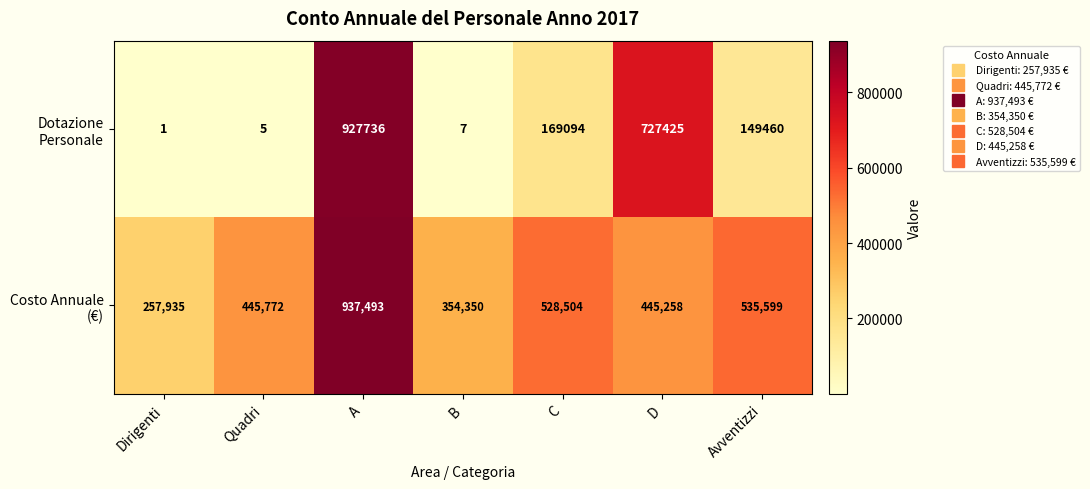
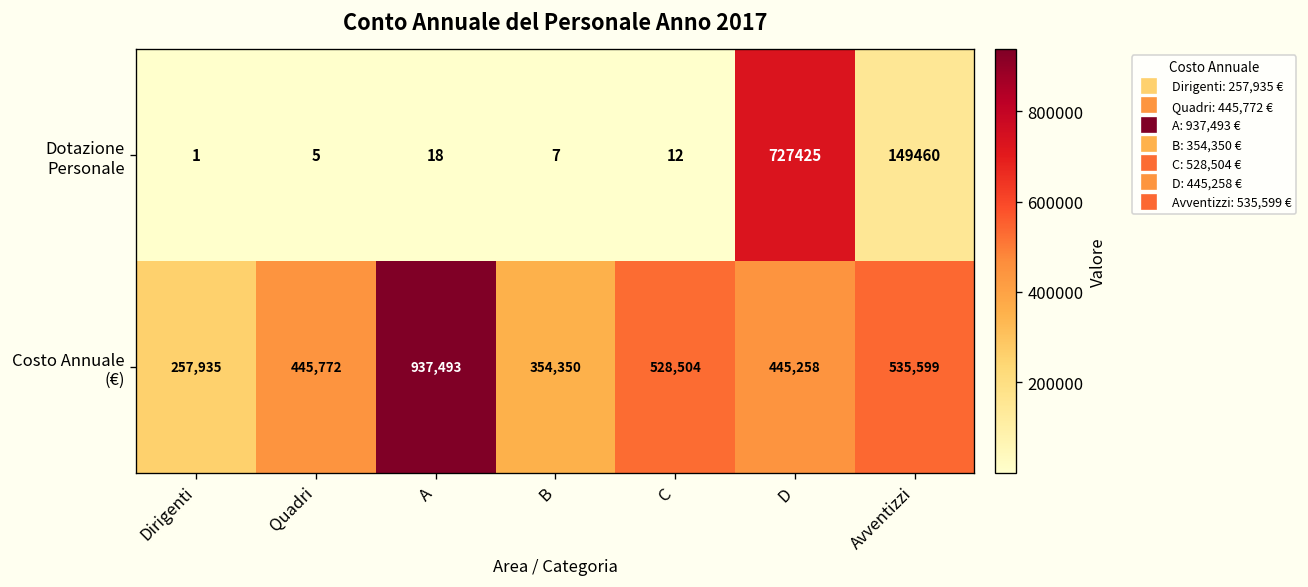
Dotazione Personale, A: 927736 -> 18
Dotazione Personale, C: 169094 -> 12
